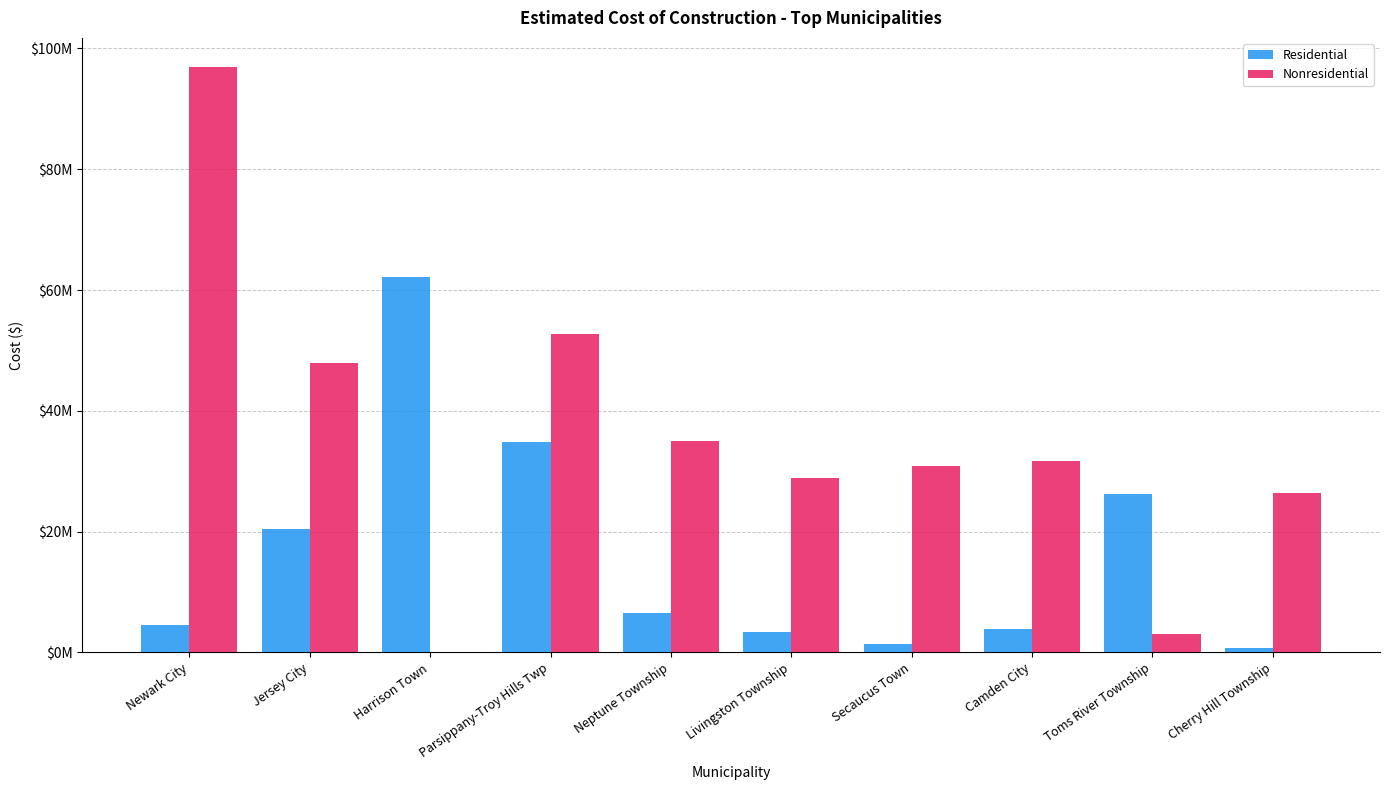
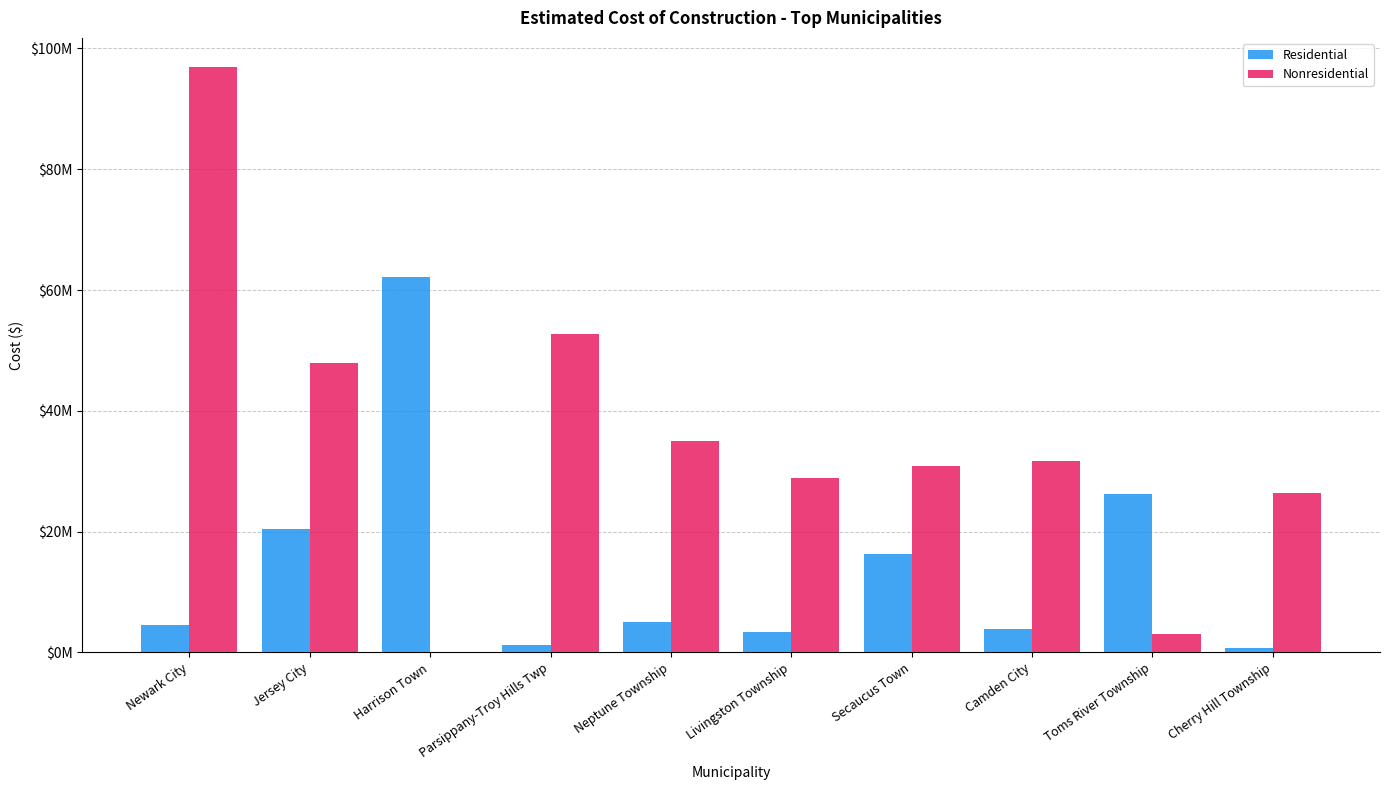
Residential, Parsippany-Troy Hills Twp: $35000000 -> $1000000
Residential, Neptune Township: $7000000 -> $5000000
Residential, Secaucus Town: $1000000 -> $16000000
